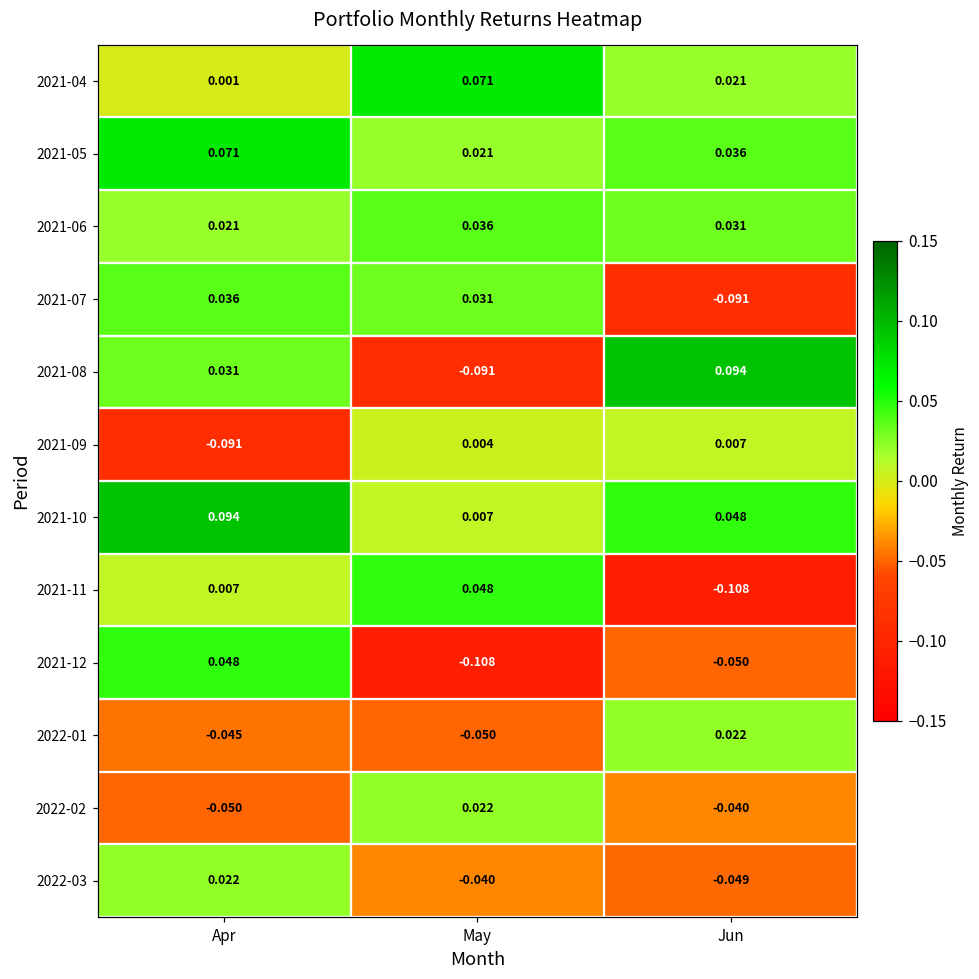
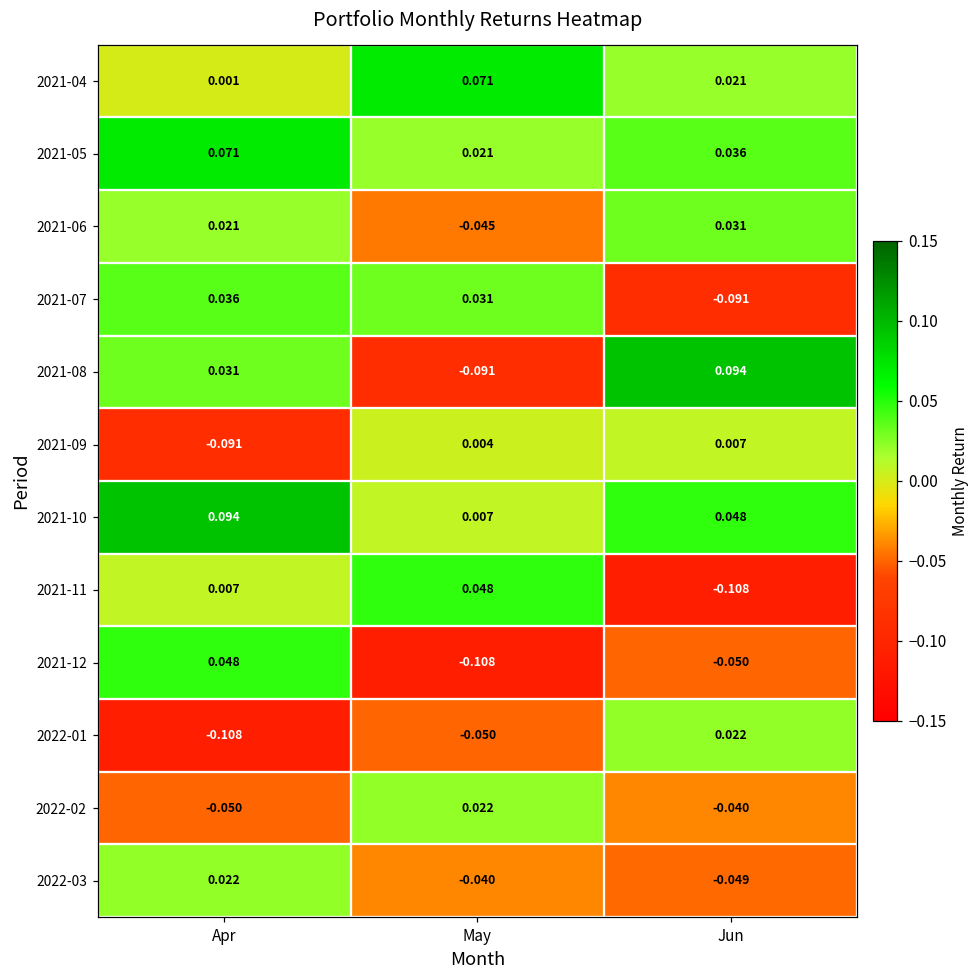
2021-06, May: 0.036 -> -0.045
2022-01, Apr: -0.045 -> -0.108
